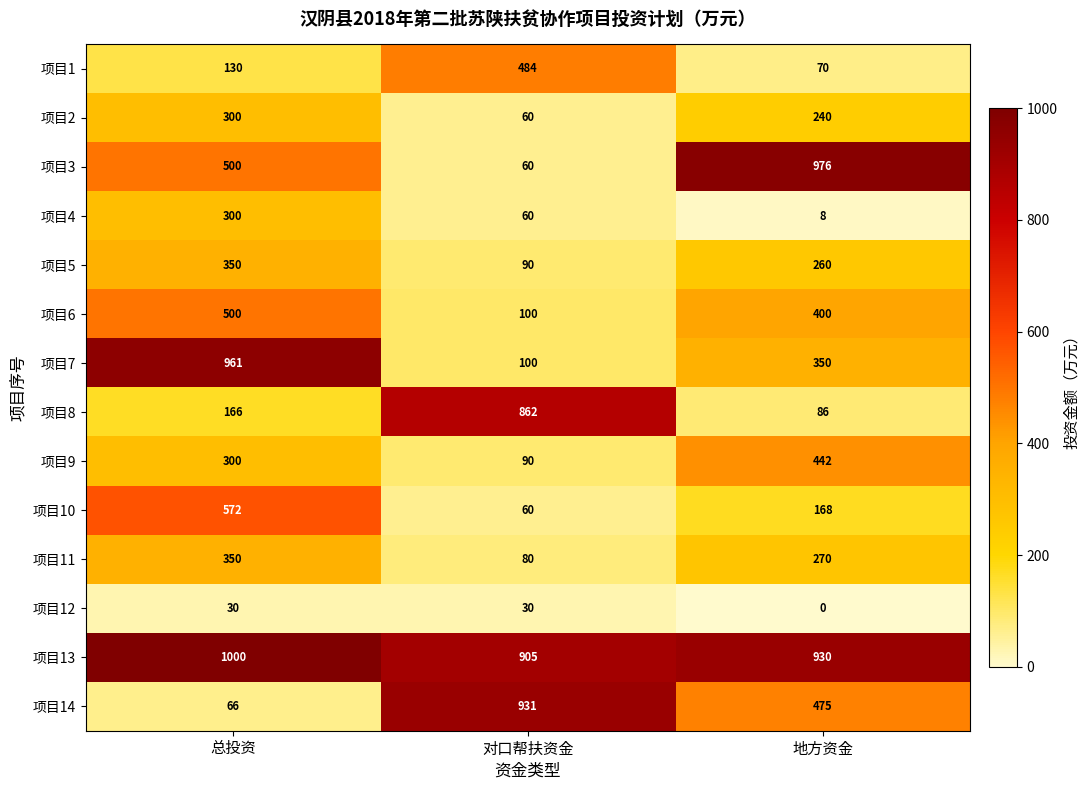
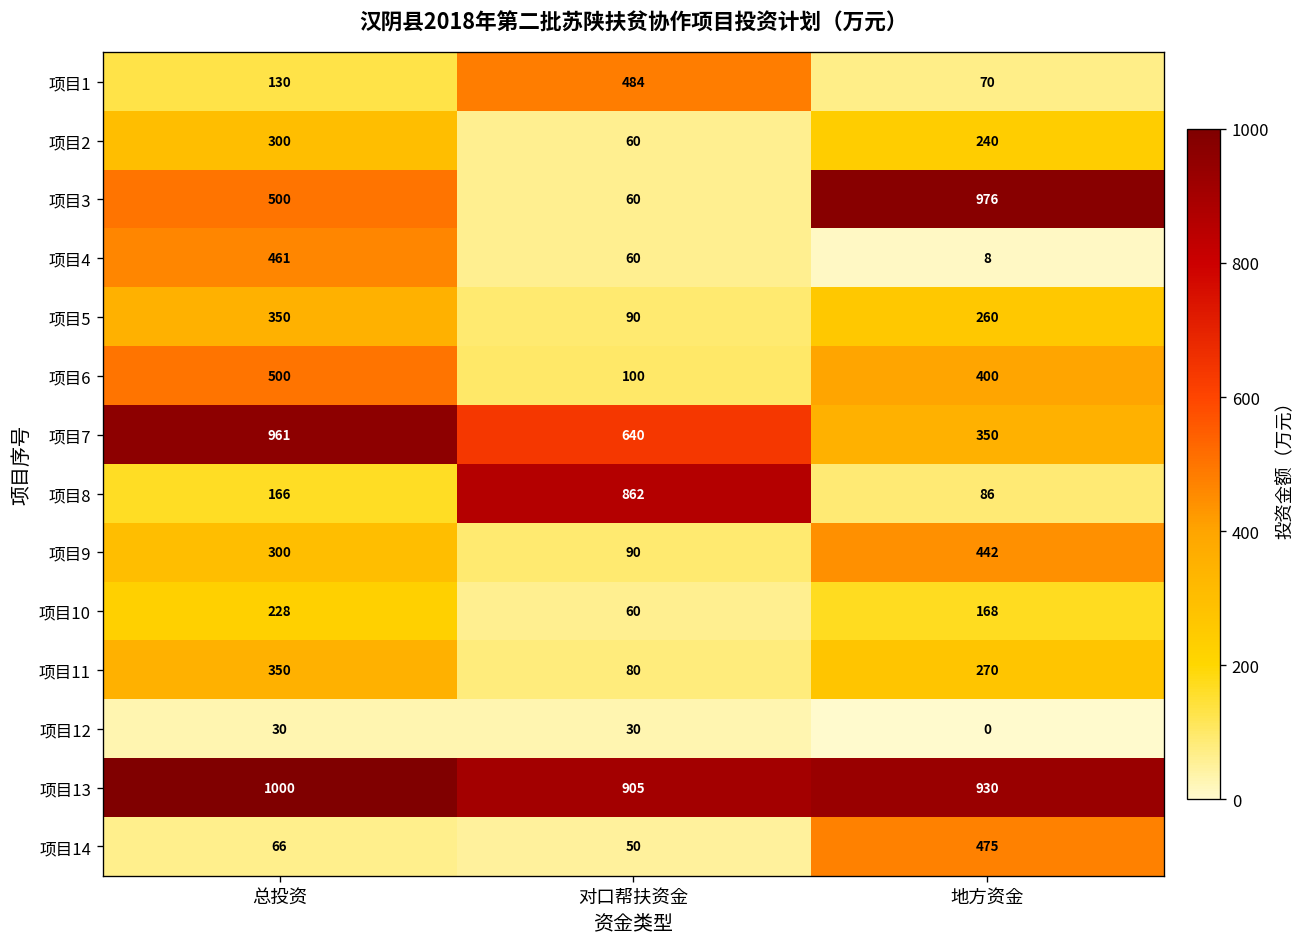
项目4, 总投资: 300 -> 461
项目7, 对口帮扶资金: 100 -> 640
项目10, 总投资: 572 -> 228
项目14, 对口帮扶资金: 931 -> 50
